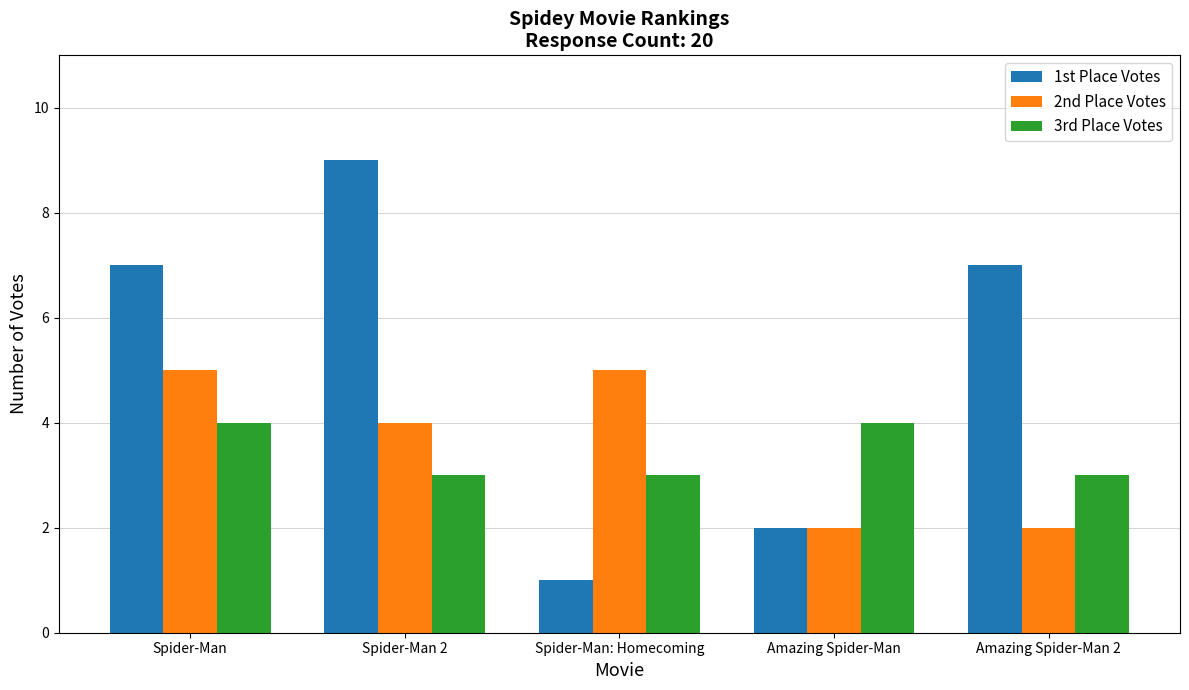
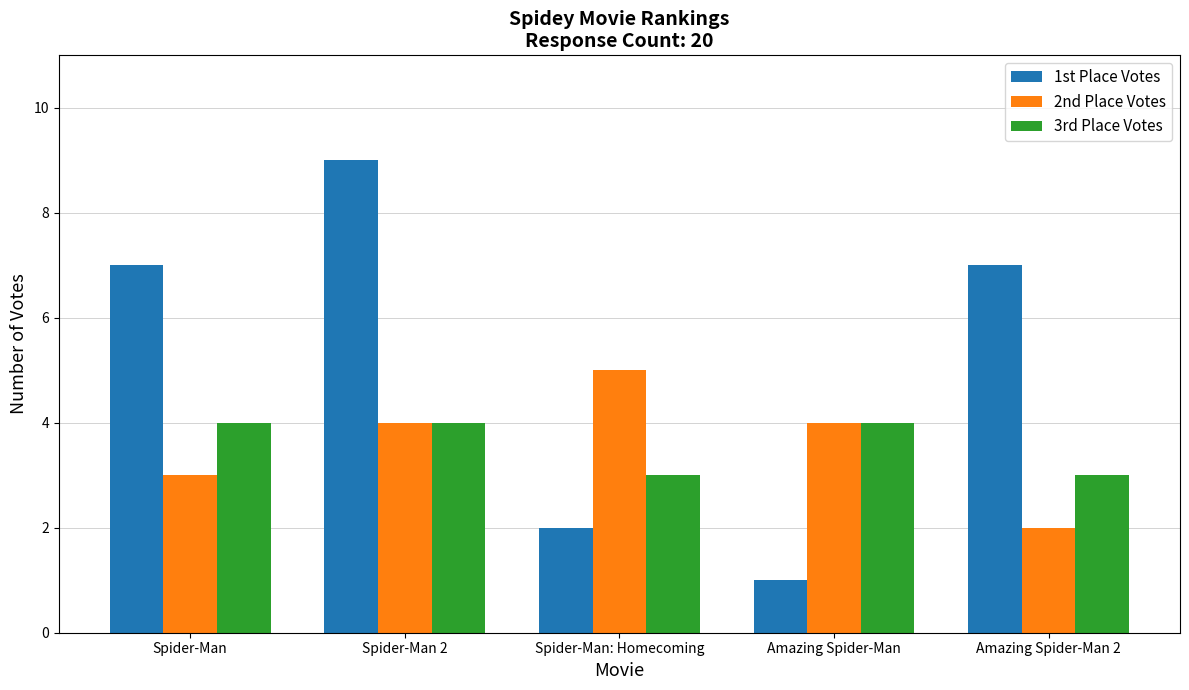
2nd Place Votes, Spider-Man: 5 -> 3
3rd Place Votes, Spider-Man 2: 3 -> 4
1st Place Votes, Spider-Man: Homecoming: 1 -> 2
1st Place Votes, Amazing Spider-Man: 2 -> 1
2nd Place Votes, Amazing Spider-Man: 2 -> 4
